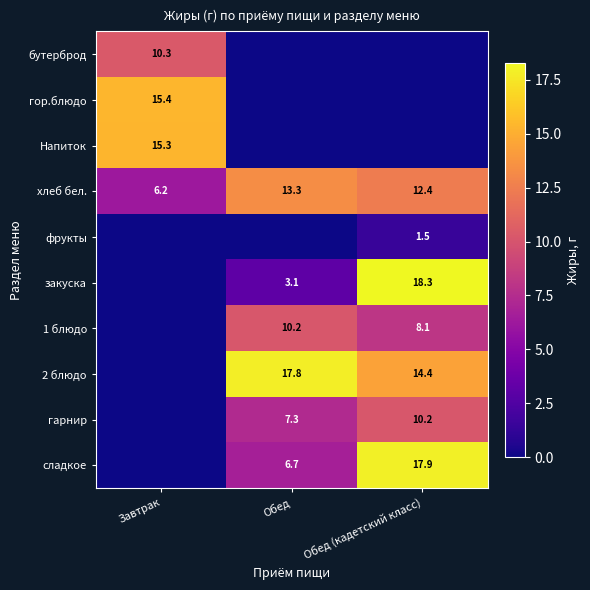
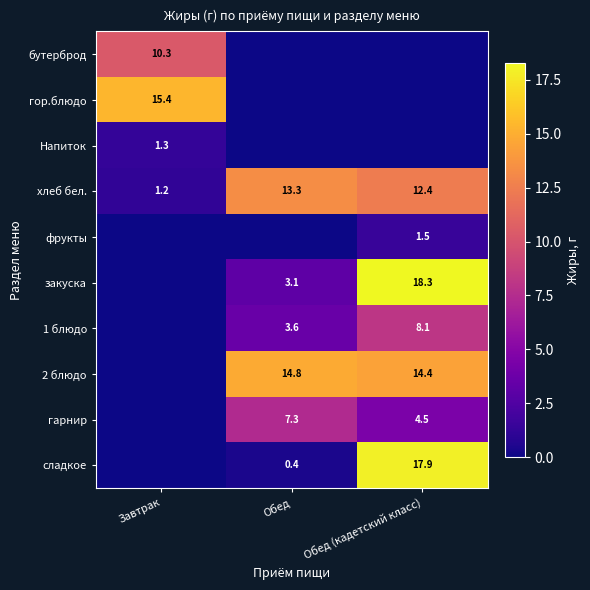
Напиток, Завтрак: 15.3 -> 1.3
хлеб бел., Завтрак: 6.2 -> 1.2
1 блюдо, Обед: 10.2 -> 3.6
2 блюдо, Обед: 17.8 -> 14.8
гарнир, Обед (кадетский класс): 10.2 -> 4.5
сладкое, Обед: 6.7 -> 0.4
